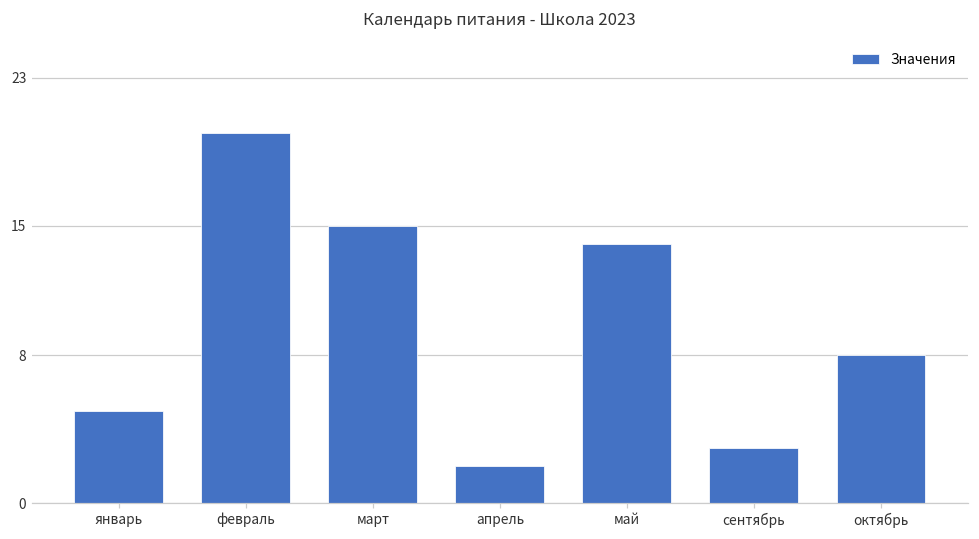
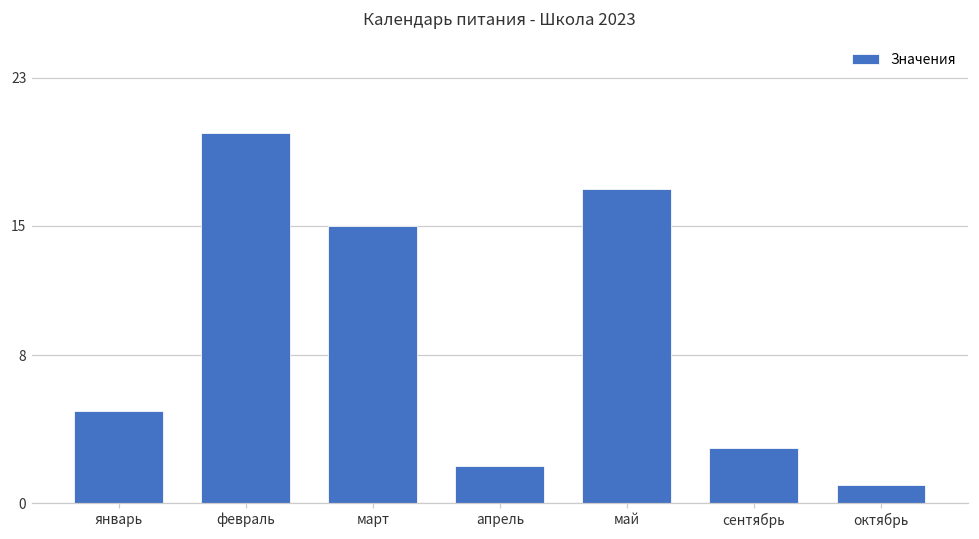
май: 14 -> 17
октябрь: 8 -> 1
